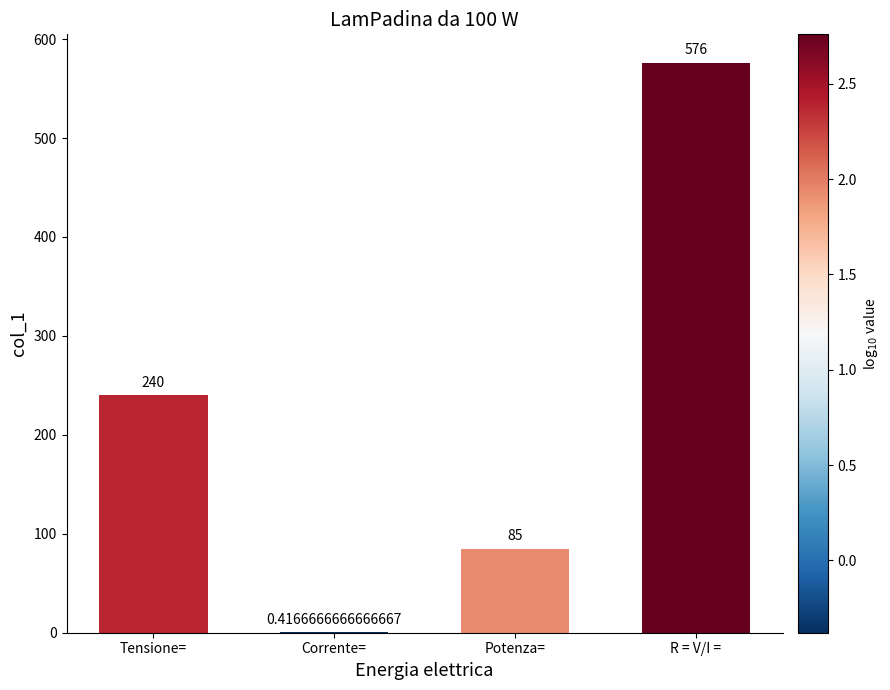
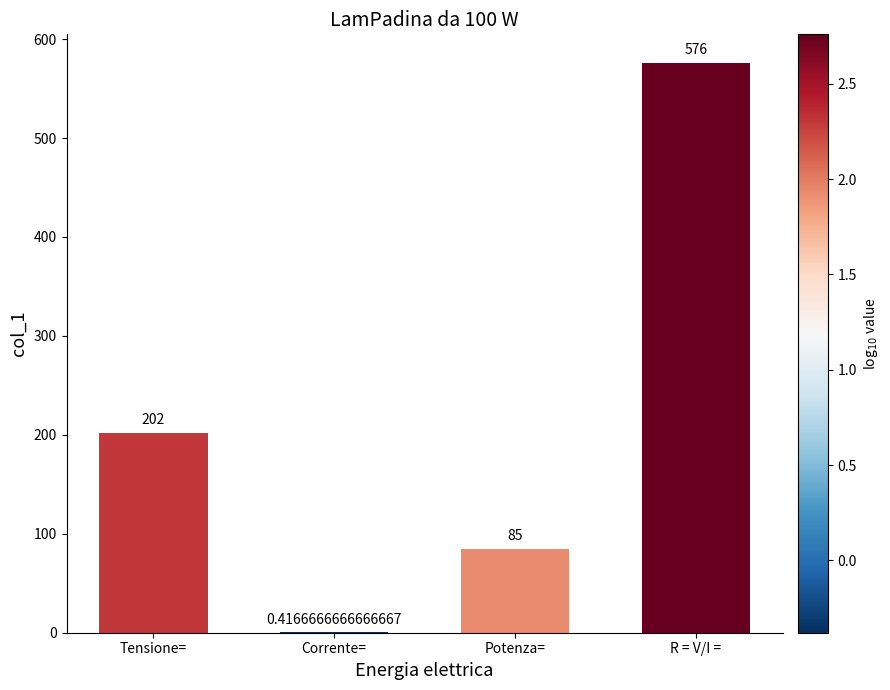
Tensione=: 240 -> 202
